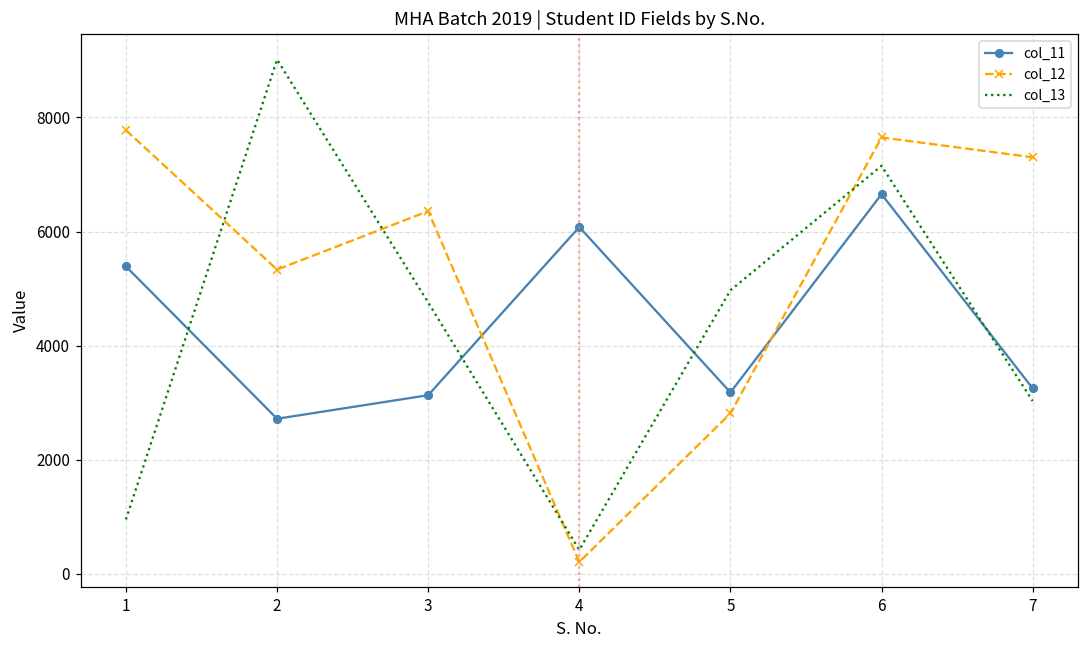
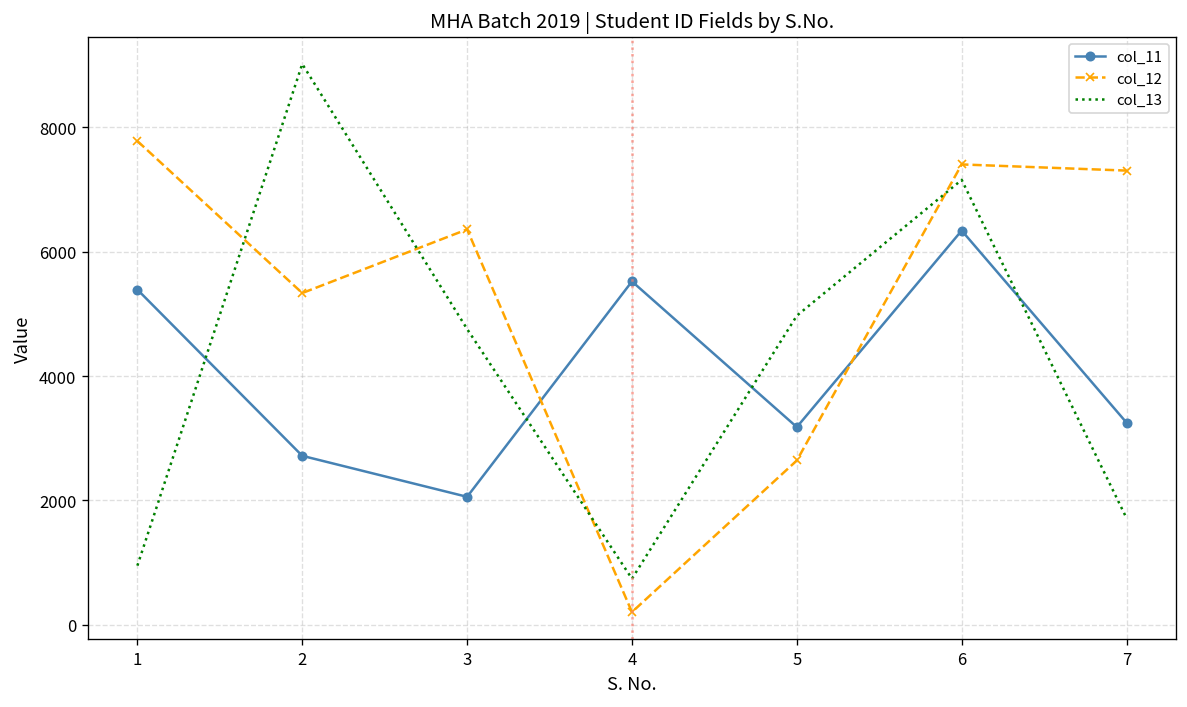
col_11, 3: 3100 -> 2100
col_11, 4: 6100 -> 5500
col_13, 4: 400 -> 700
col_12, 5: 2800 -> 2600
col_11, 6: 6700 -> 6300
col_12, 6: 7700 -> 7400
col_13, 7: 3000 -> 1700
